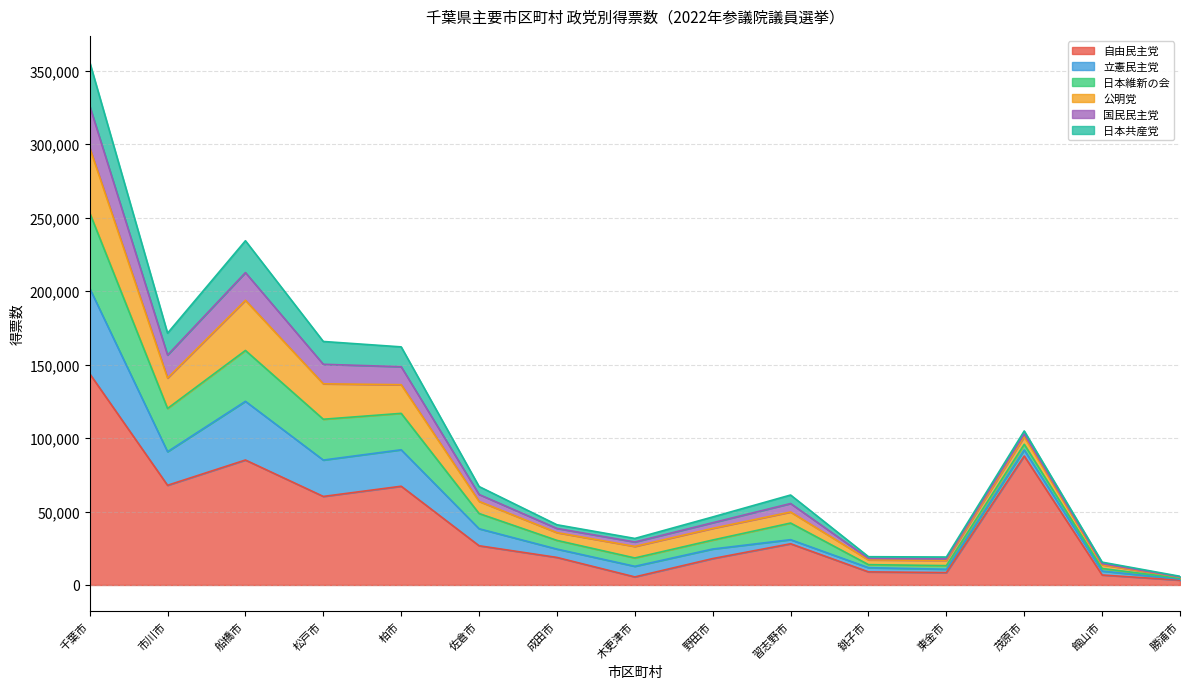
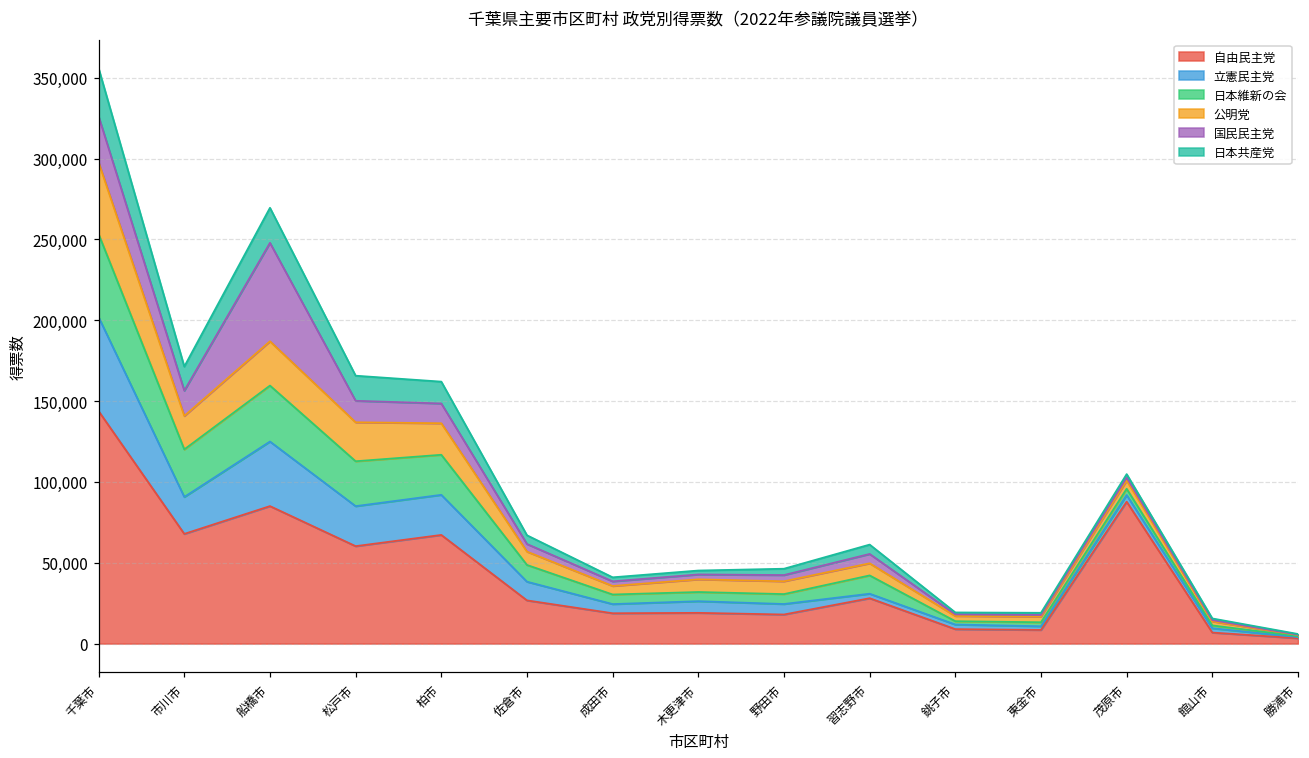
公明党, 船橋市: 34,000 -> 27,000
国民民主党, 船橋市: 19,000 -> 61,000
自由民主党, 木更津市: 5,000 -> 19,000
